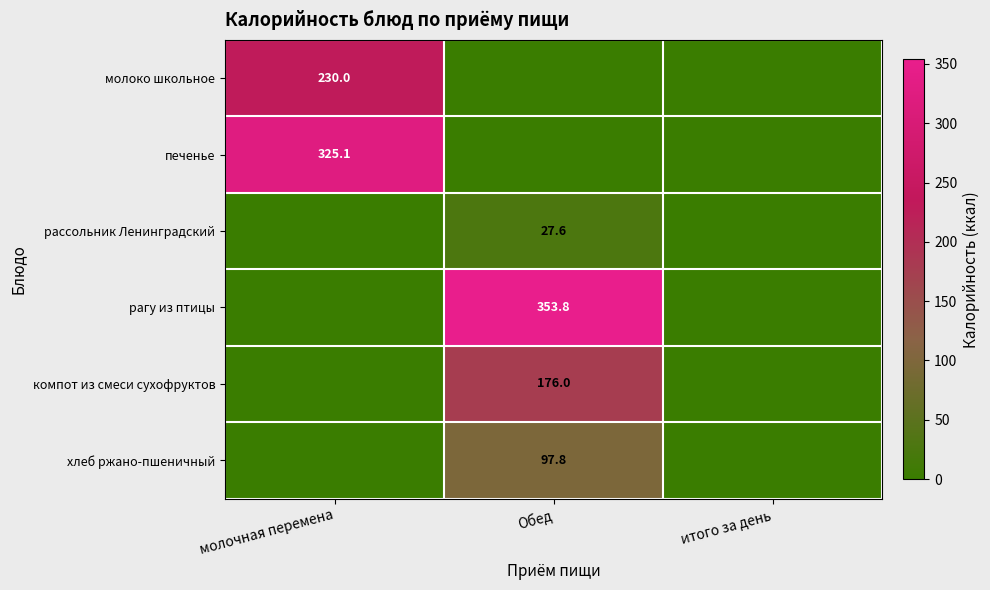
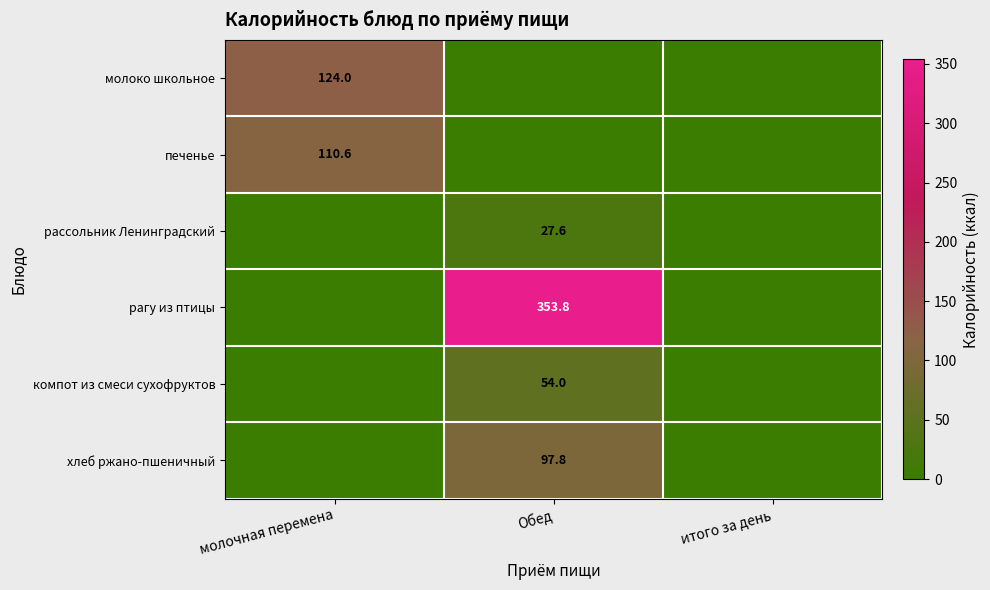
молоко школьное, молочная перемена: 230.0 -> 124.0
печенье, молочная перемена: 325.1 -> 110.6
компот из смеси сухофруктов, Обед: 176.0 -> 54.0
